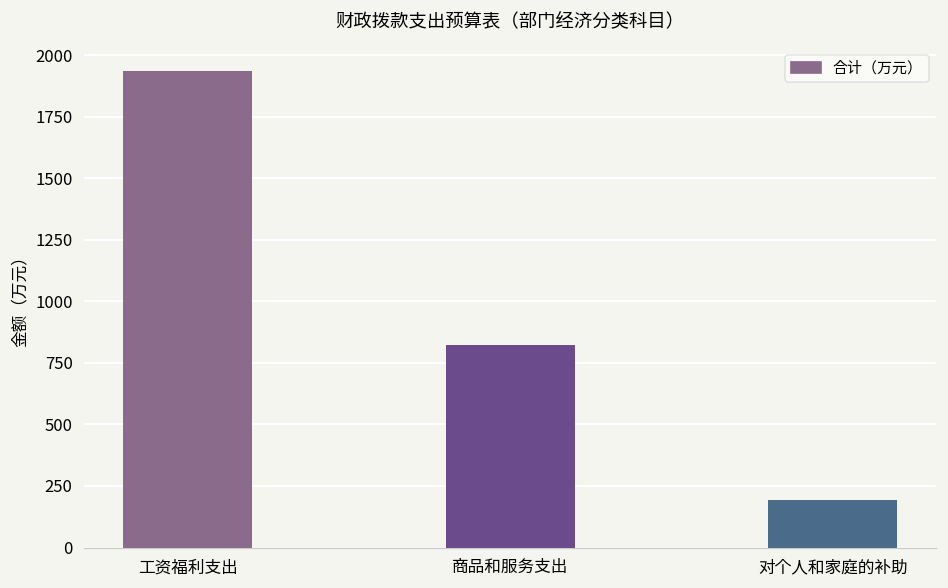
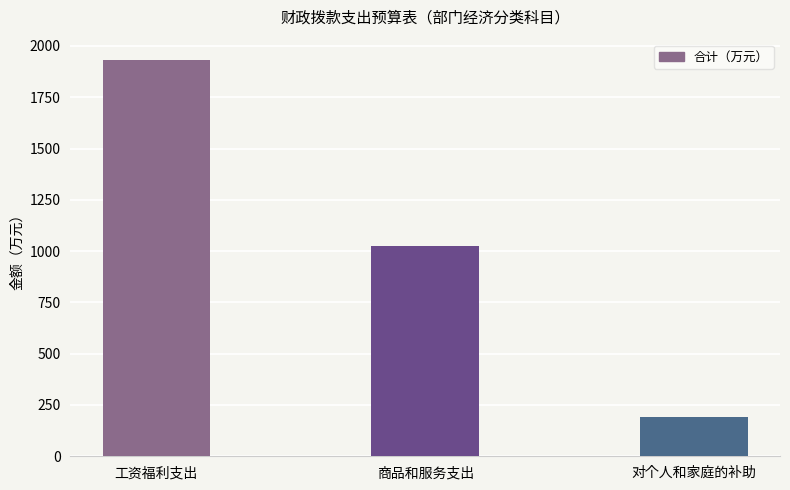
商品和服务支出: 820 -> 1020
